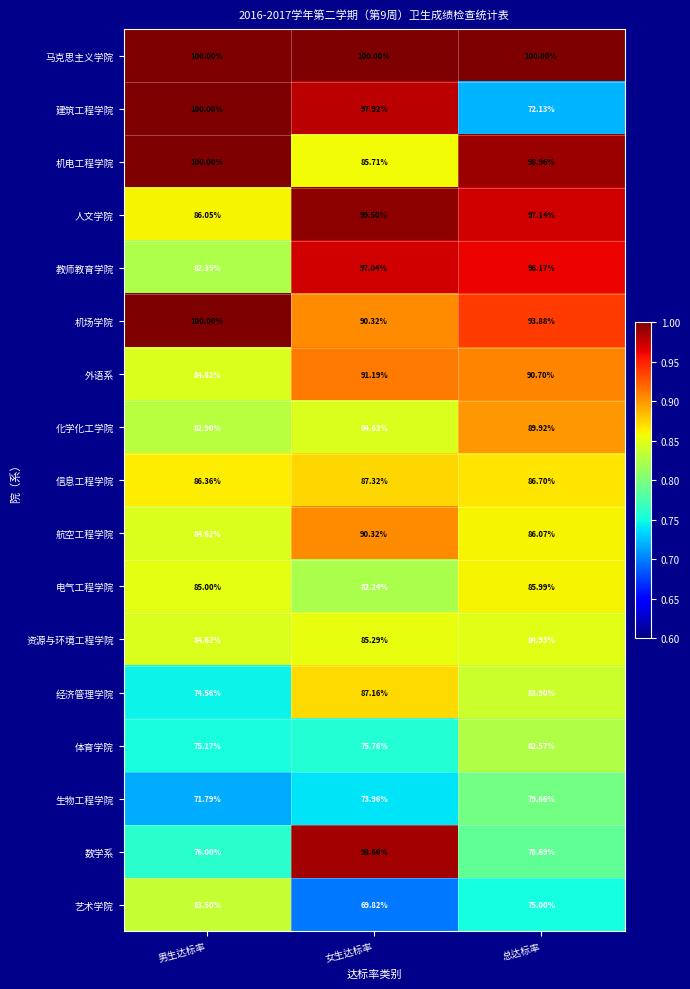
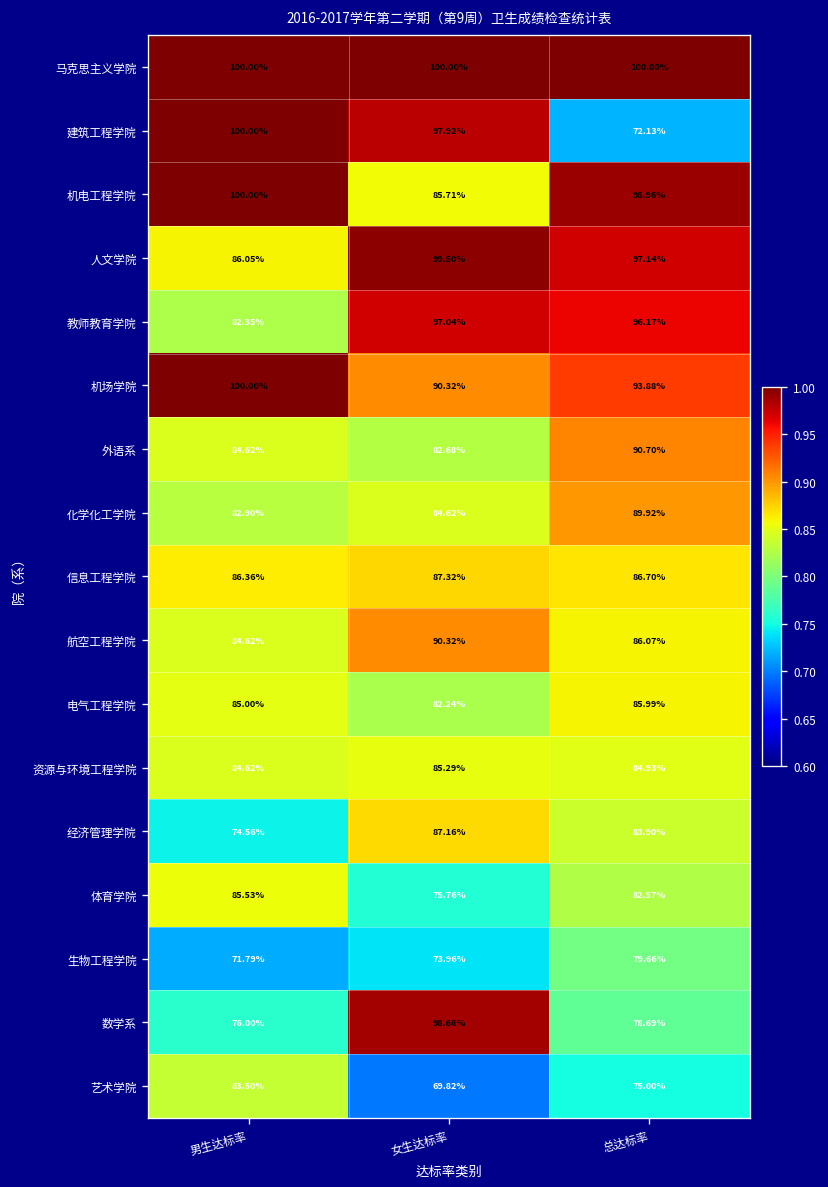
外语系, 女生达标率: 91.19% -> 82.68%
体育学院, 男生达标率: 75.17% -> 85.53%
